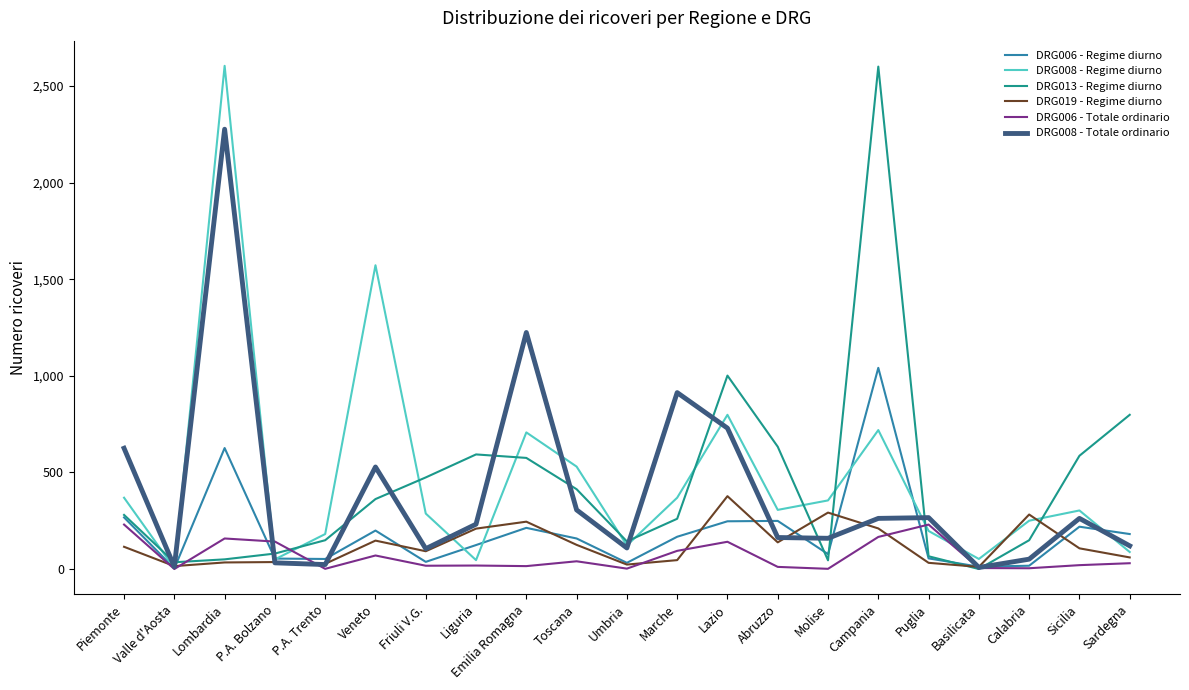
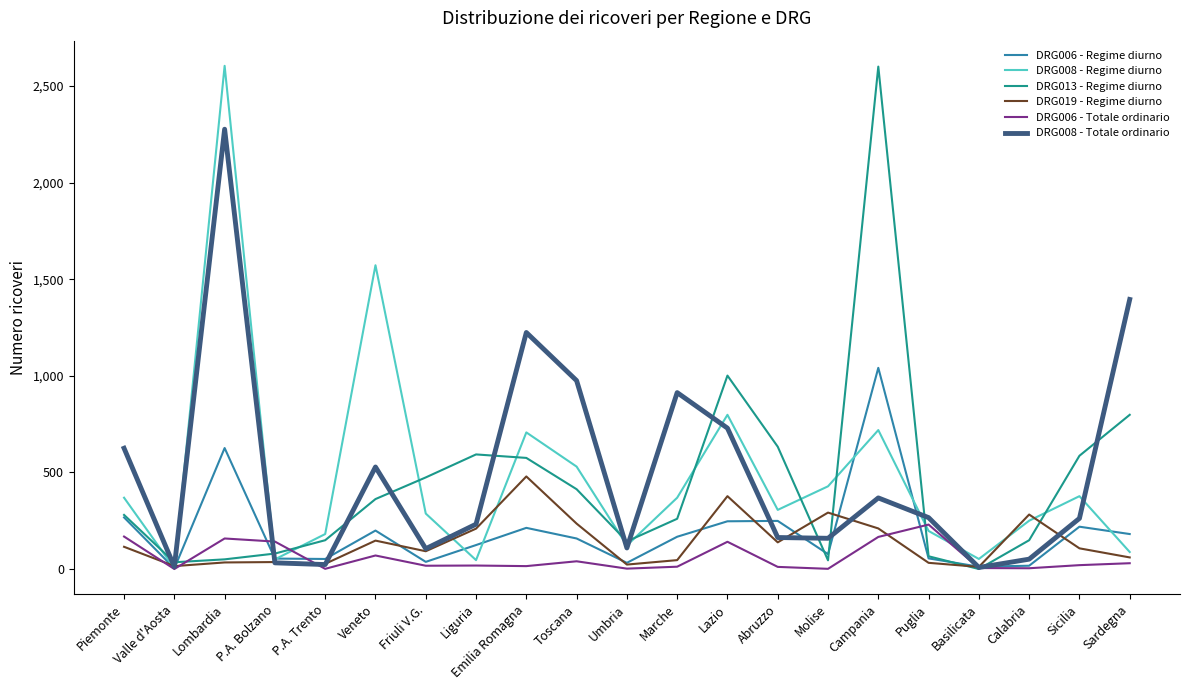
DRG006 - Totale ordinario, Piemonte: 230 -> 170
DRG019 - Regime diurno, Emilia Romagna: 250 -> 480
DRG019 - Regime diurno, Toscana: 130 -> 240
DRG008 - Totale ordinario, Toscana: 310 -> 980
DRG006 - Totale ordinario, Marche: 90 -> 10
DRG008 - Regime diurno, Molise: 360 -> 430
DRG008 - Totale ordinario, Campania: 260 -> 370
DRG008 - Regime diurno, Sicilia: 300 -> 380
DRG008 - Totale ordinario, Sardegna: 120 -> 1,400
